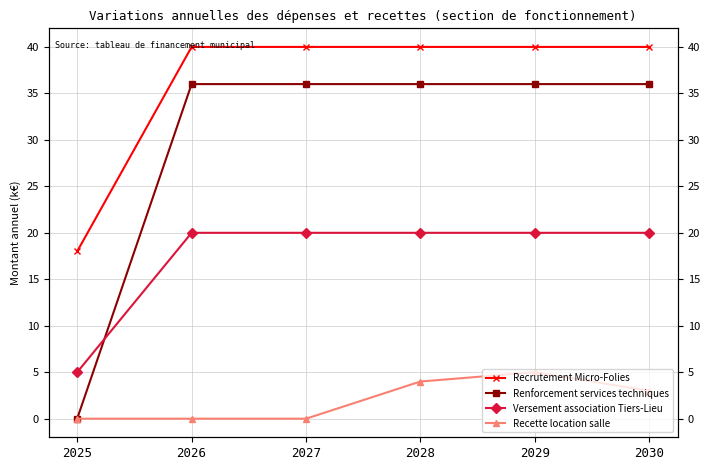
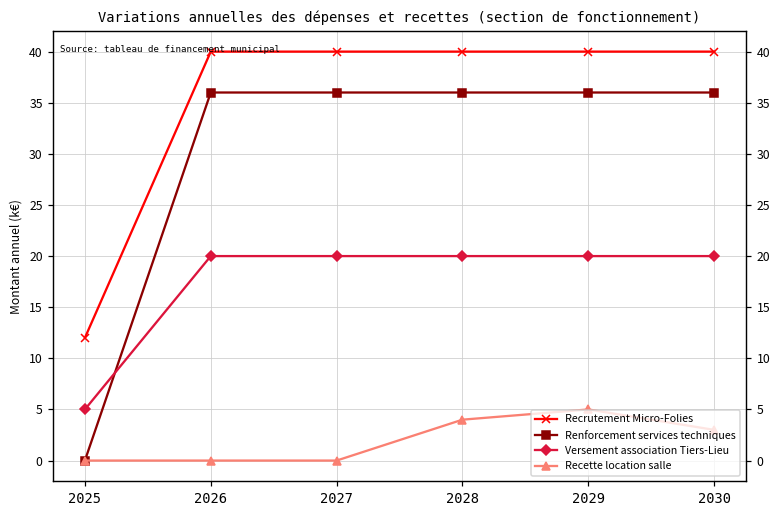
Recrutement Micro-Folies, 2025: 18 -> 12
